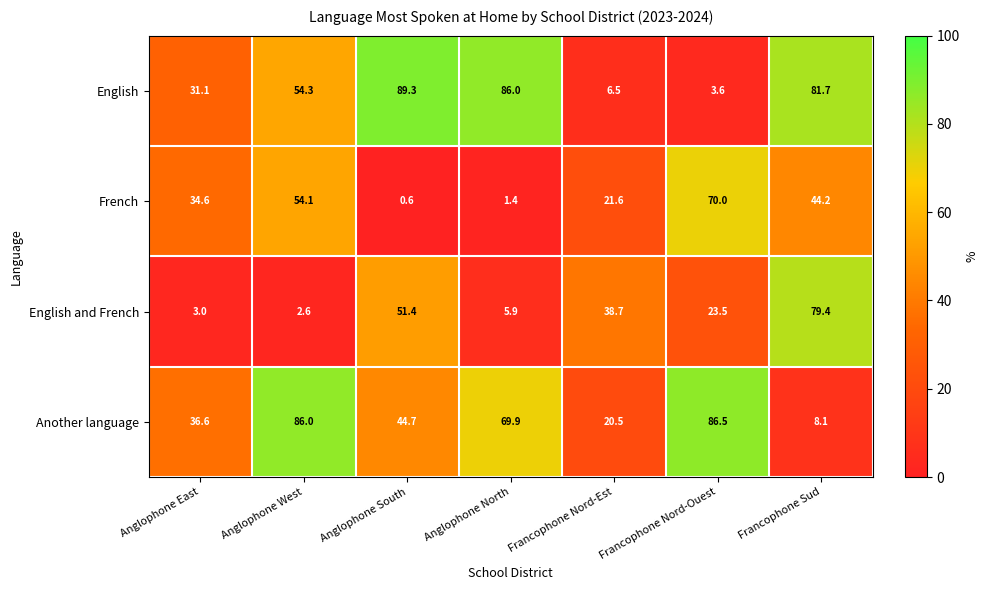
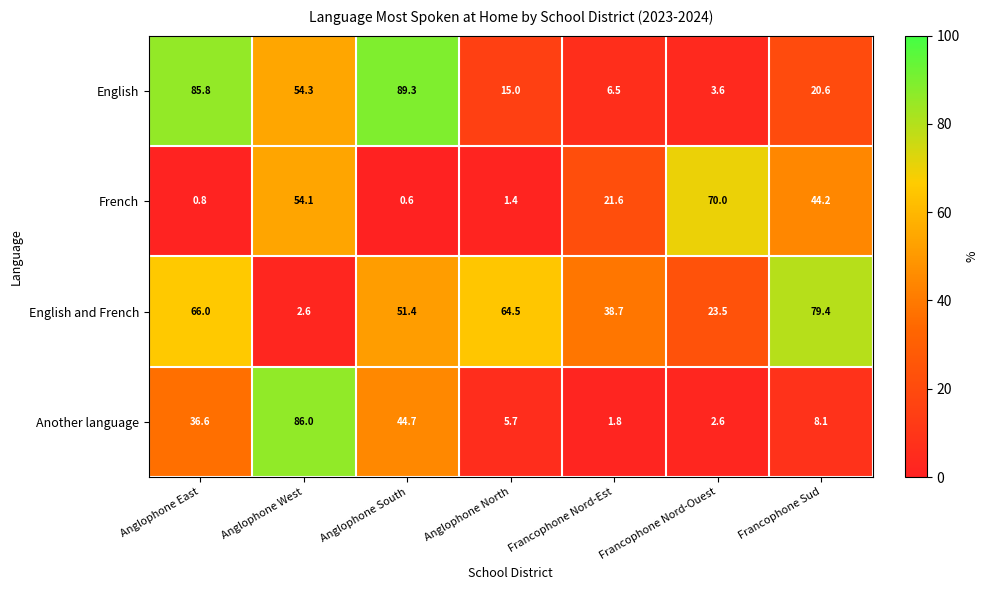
English, Anglophone East: 31.1 -> 85.8
English, Anglophone North: 86.0 -> 15.0
English, Francophone Sud: 81.7 -> 20.6
French, Anglophone East: 34.6 -> 0.8
English and French, Anglophone East: 3.0 -> 66.0
English and French, Anglophone North: 5.9 -> 64.5
Another language, Anglophone North: 69.9 -> 5.7
Another language, Francophone Nord-Est: 20.5 -> 1.8
Another language, Francophone Nord-Ouest: 86.5 -> 2.6
